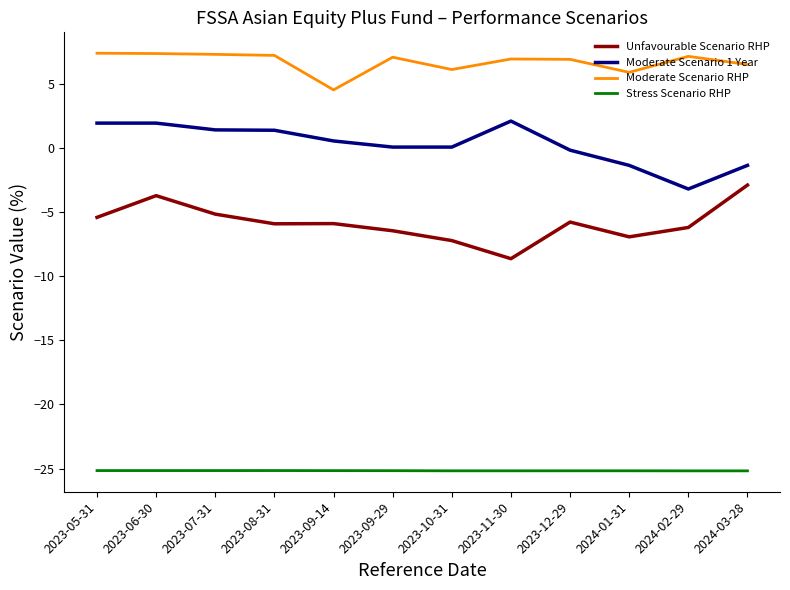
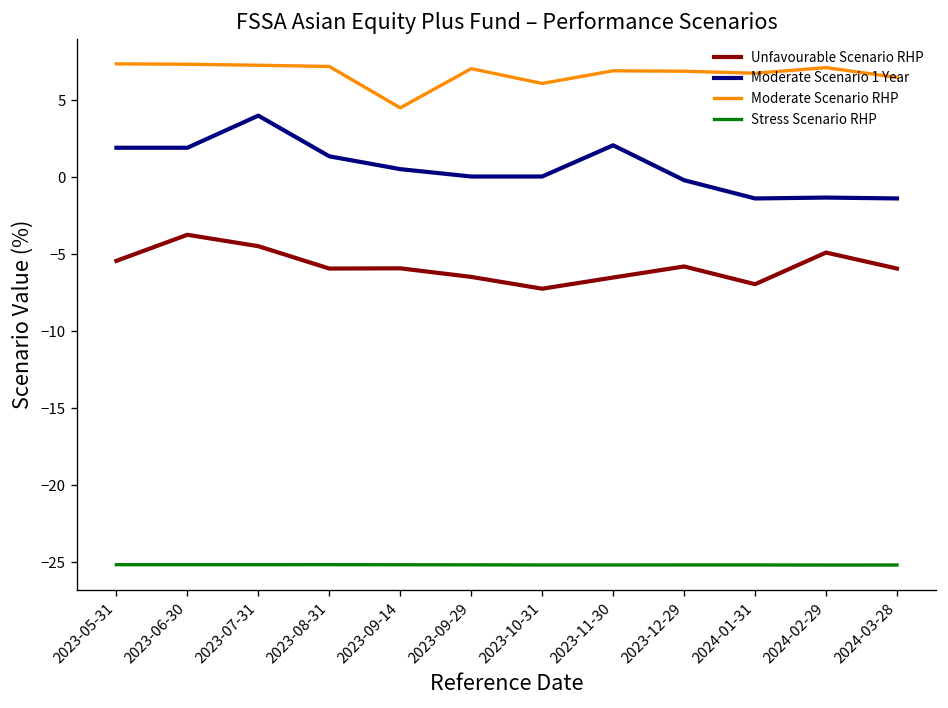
Unfavourable Scenario RHP, 2023-07-31: -5.2 -> -4.5
Moderate Scenario 1 Year, 2023-07-31: 1.4 -> 4.0
Unfavourable Scenario RHP, 2023-11-30: -8.6 -> -6.5
Moderate Scenario RHP, 2024-01-31: 5.9 -> 6.8
Unfavourable Scenario RHP, 2024-02-29: -6.2 -> -4.9
Moderate Scenario 1 Year, 2024-02-29: -3.2 -> -1.3
Unfavourable Scenario RHP, 2024-03-28: -2.9 -> -5.9
